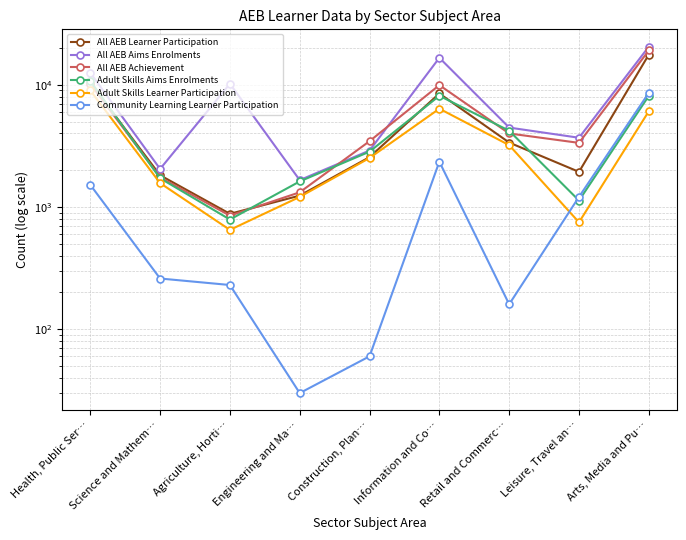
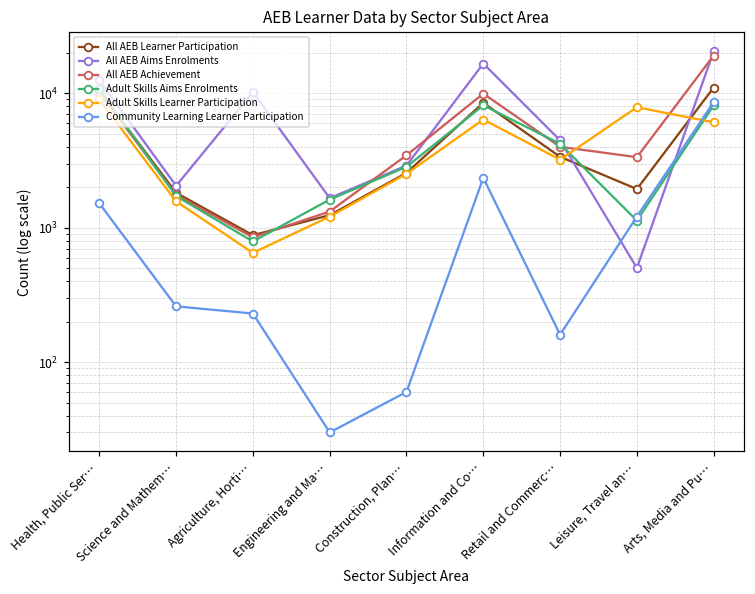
All AEB Aims Enrolments, Leisure, Travel an…: 3700 -> 500
Adult Skills Learner Participation, Leisure, Travel an…: 800 -> 8000
All AEB Learner Participation, Arts, Media and Pu…: 18000 -> 11000
